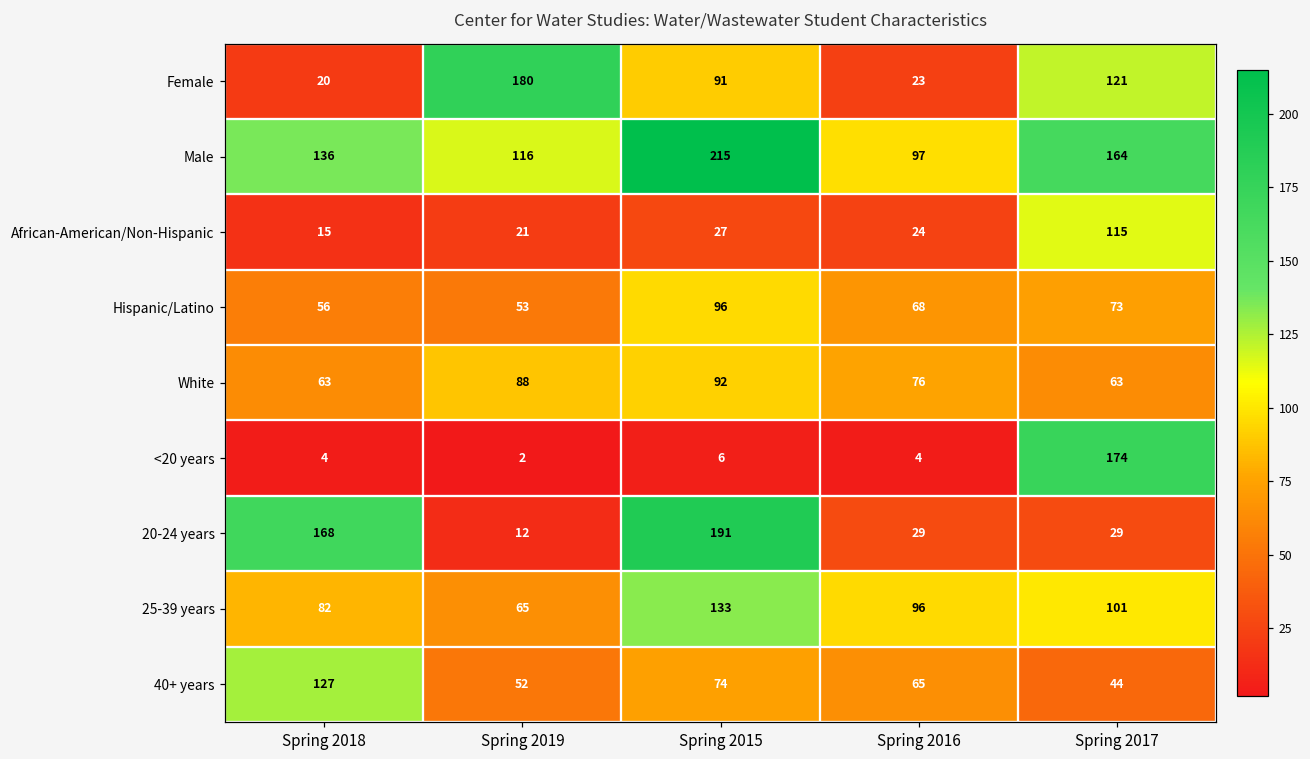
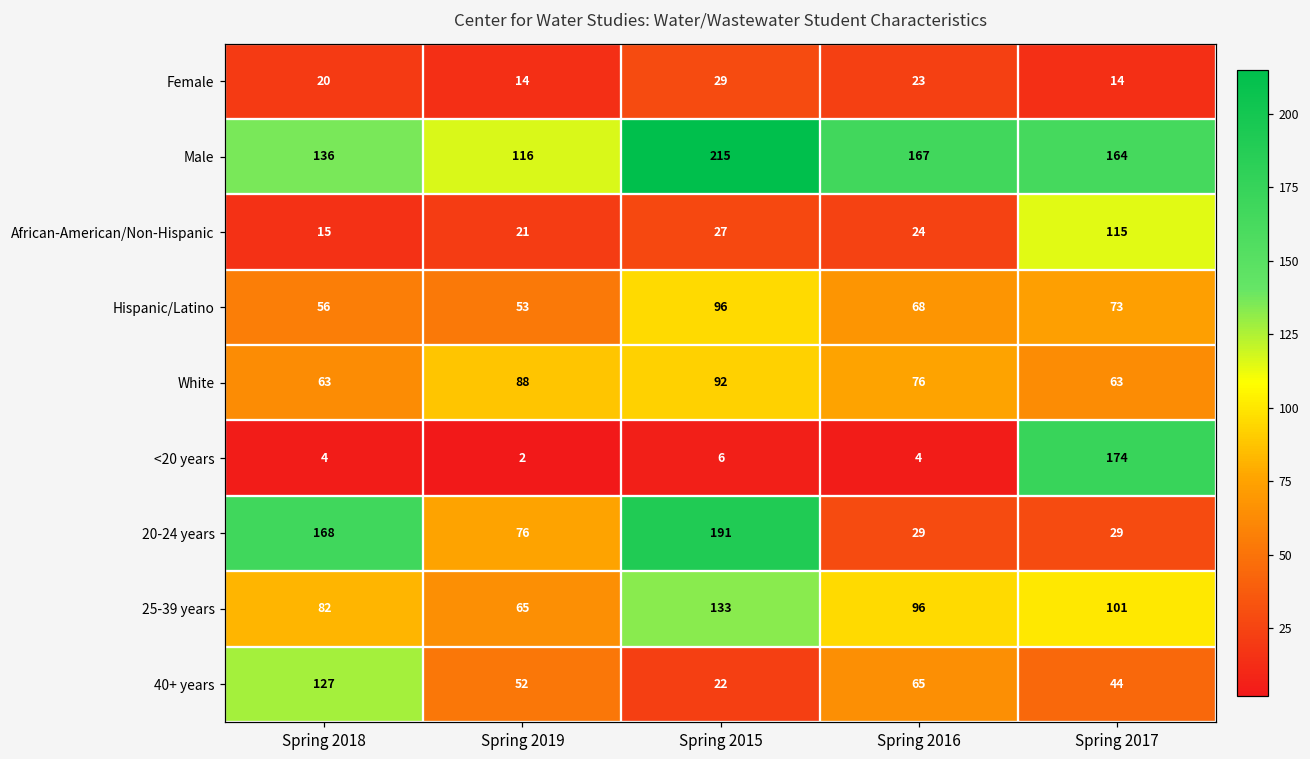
Female, Spring 2019: 180 -> 14
Female, Spring 2015: 91 -> 29
Female, Spring 2017: 121 -> 14
Male, Spring 2016: 97 -> 167
20-24 years, Spring 2019: 12 -> 76
40+ years, Spring 2015: 74 -> 22
